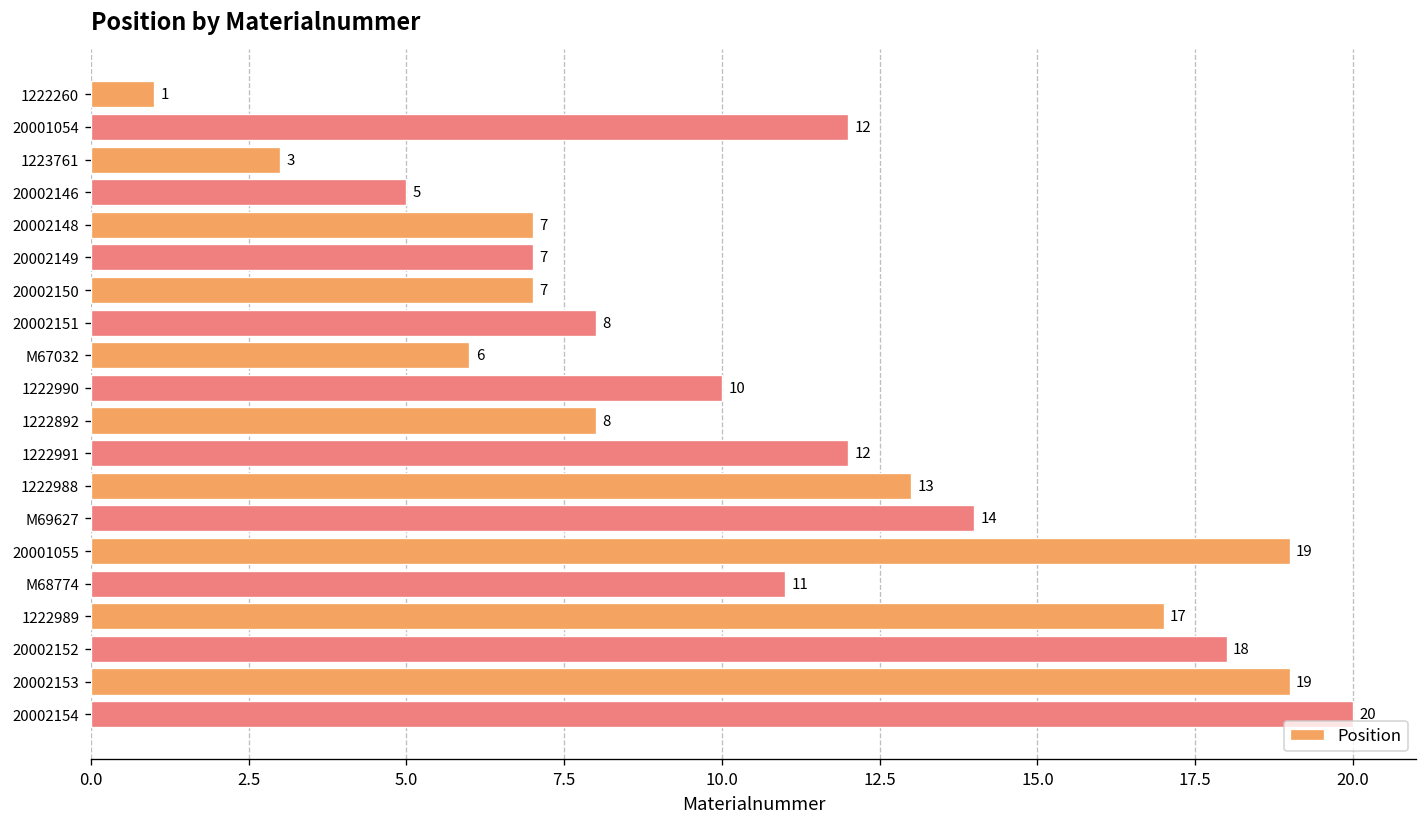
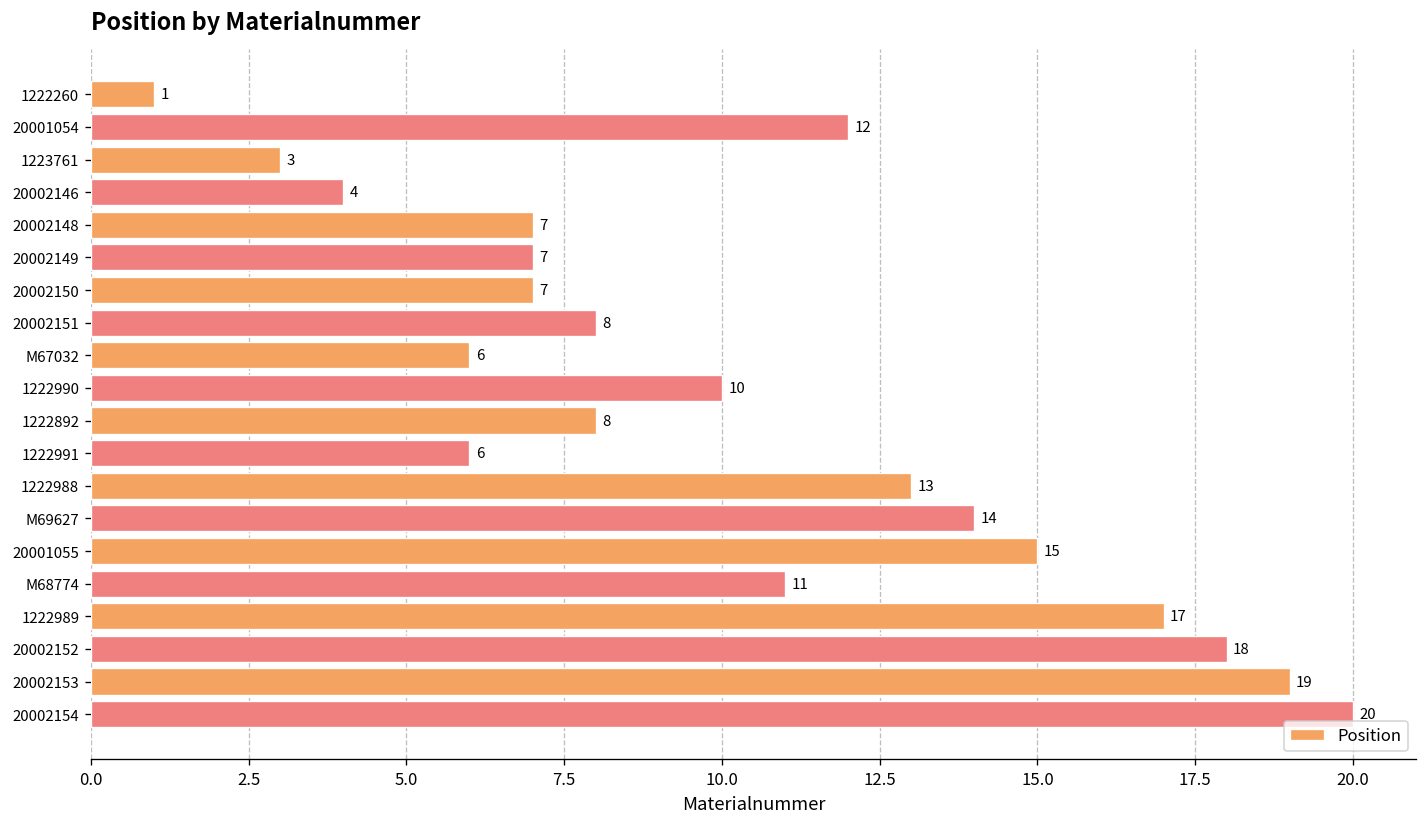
20002146: 5 -> 4
1222991: 12 -> 6
20001055: 19 -> 15
